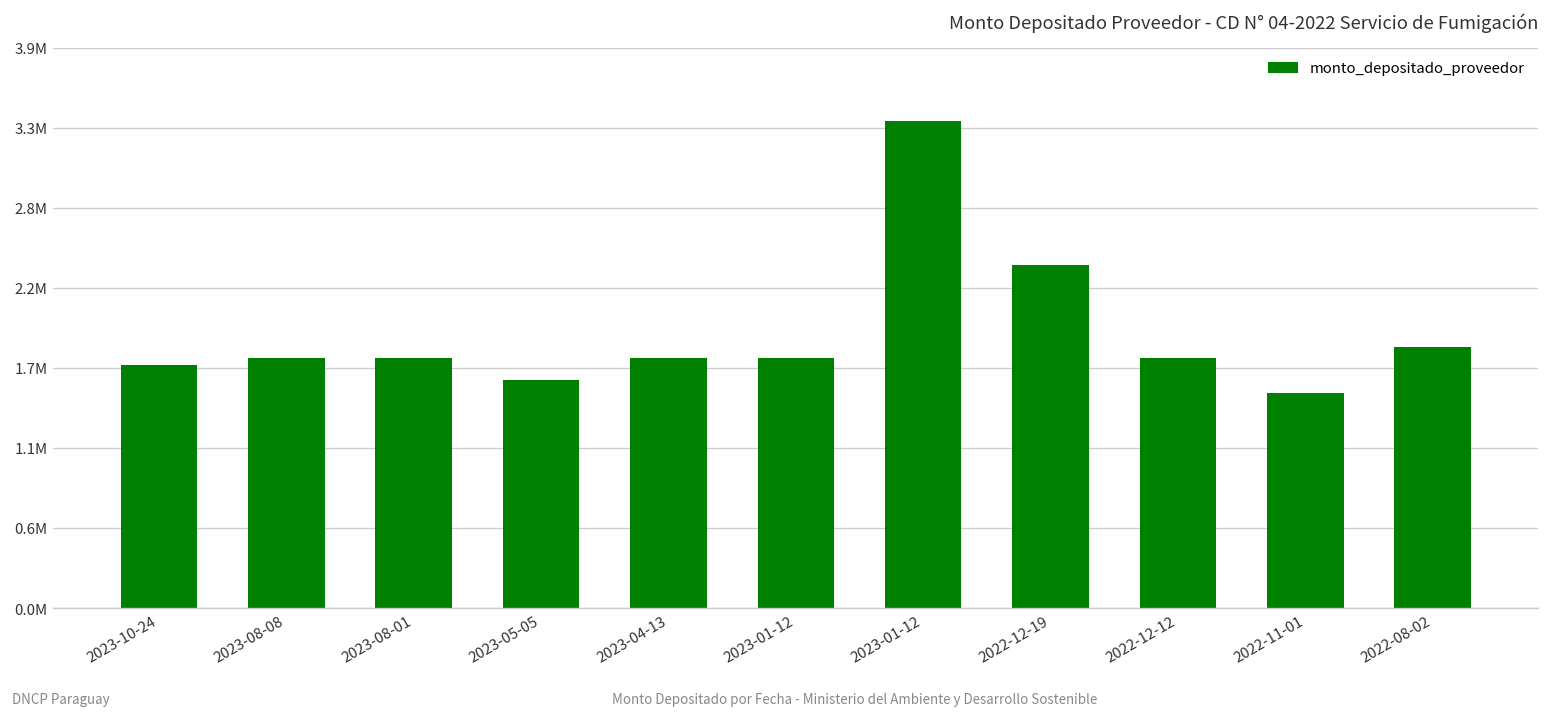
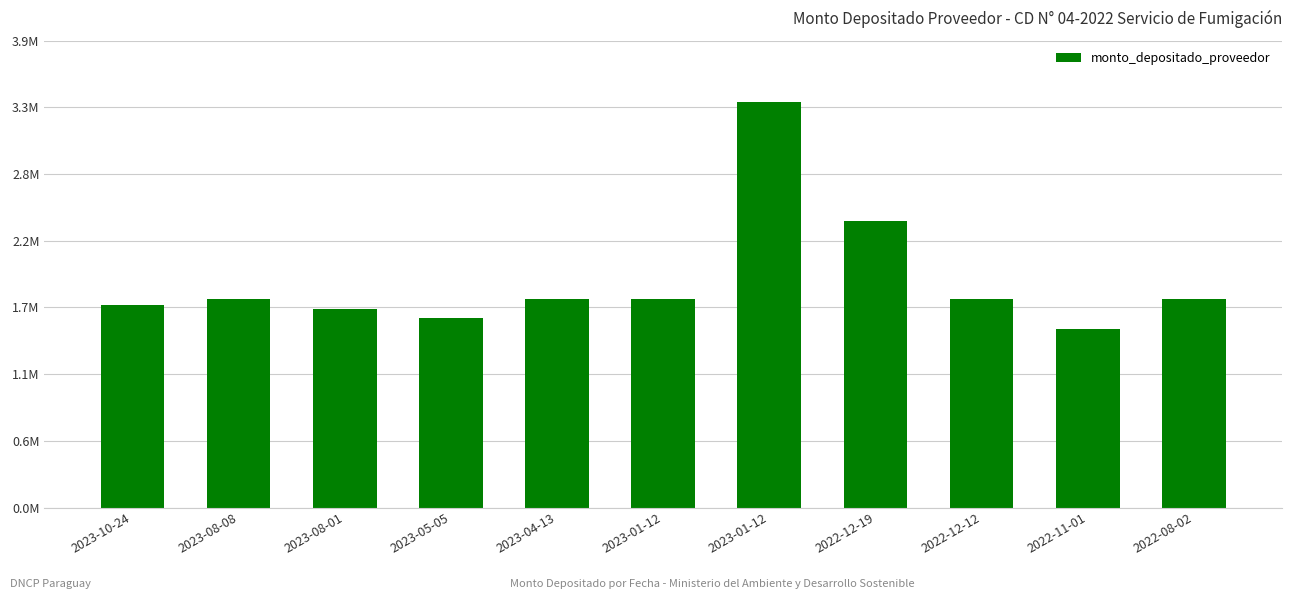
2023-08-01: 1730000 -> 1650000
2022-08-02: 1800000 -> 1730000
